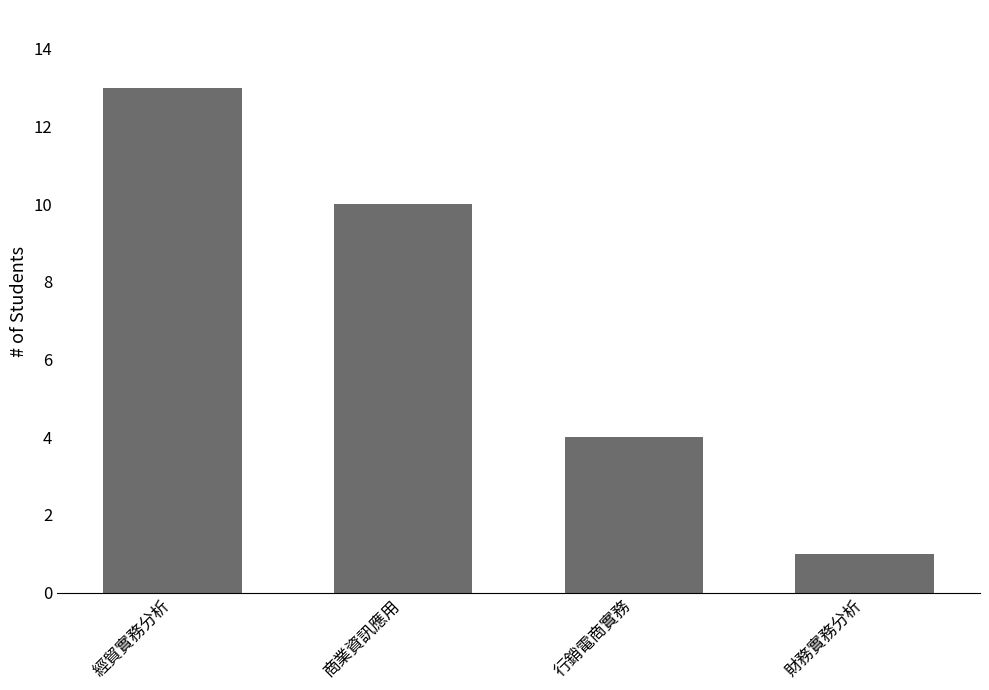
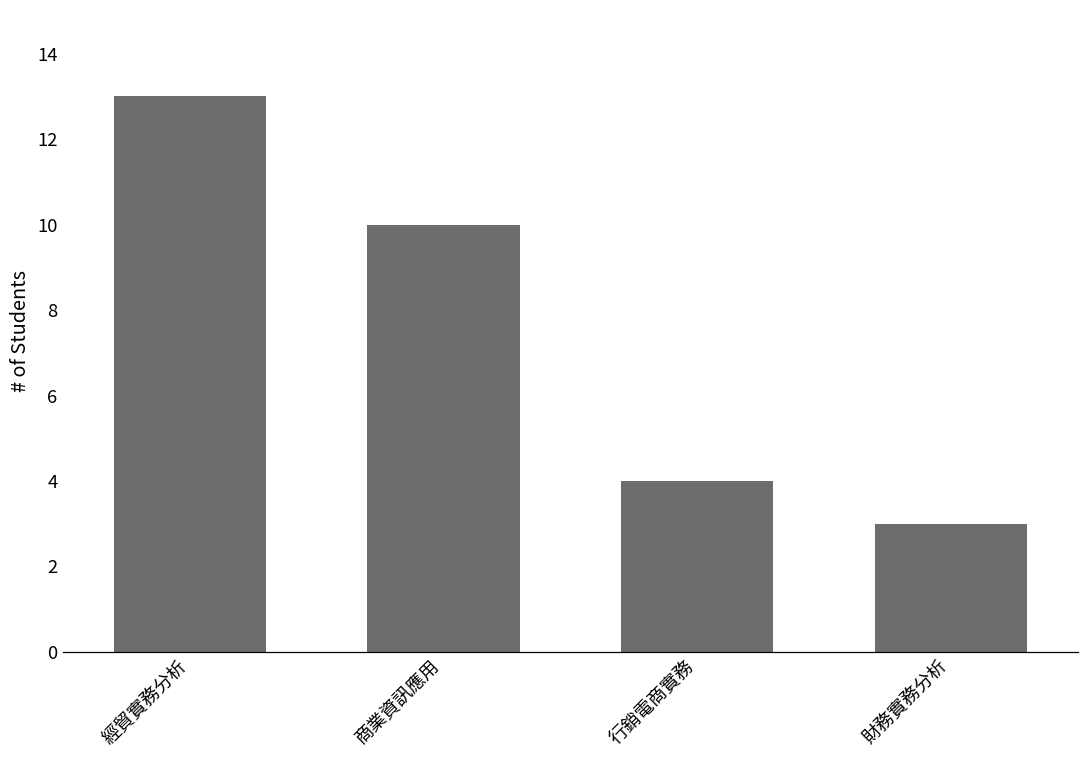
財務實務分析: 1 -> 3
